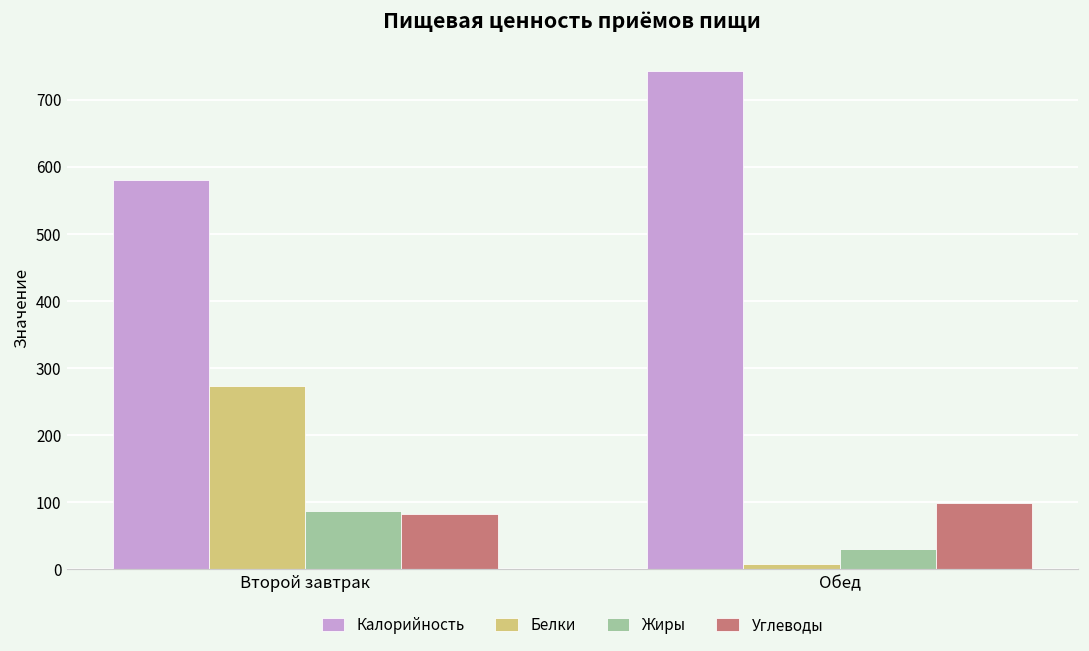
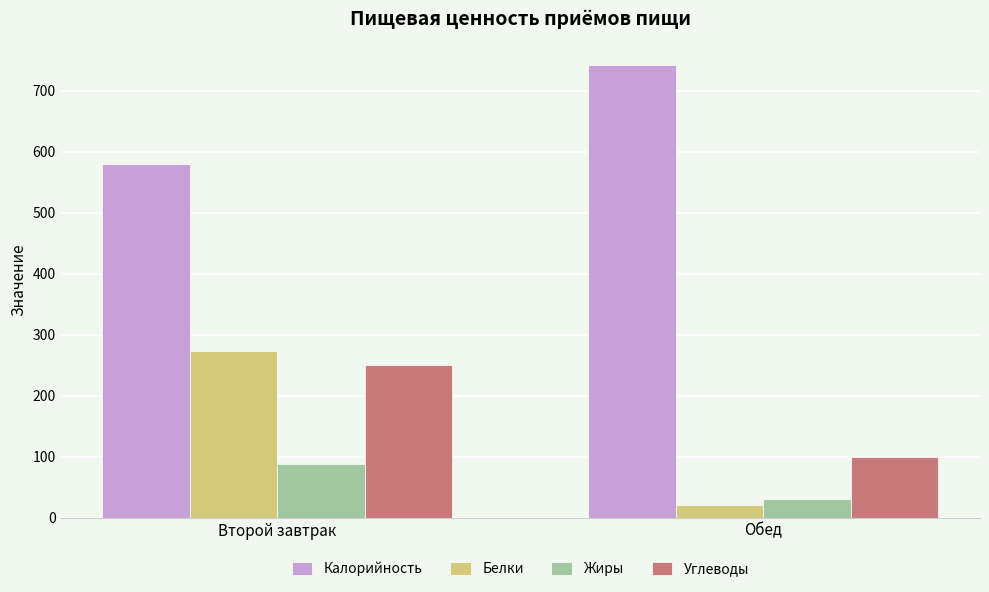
Углеводы, Второй завтрак: 80 -> 250
Белки, Обед: 10 -> 20
